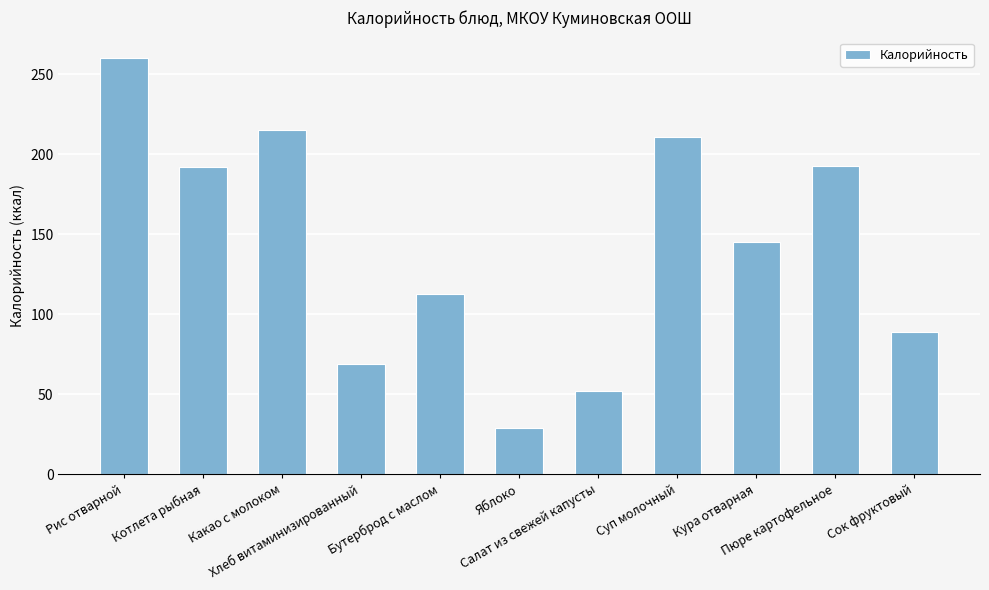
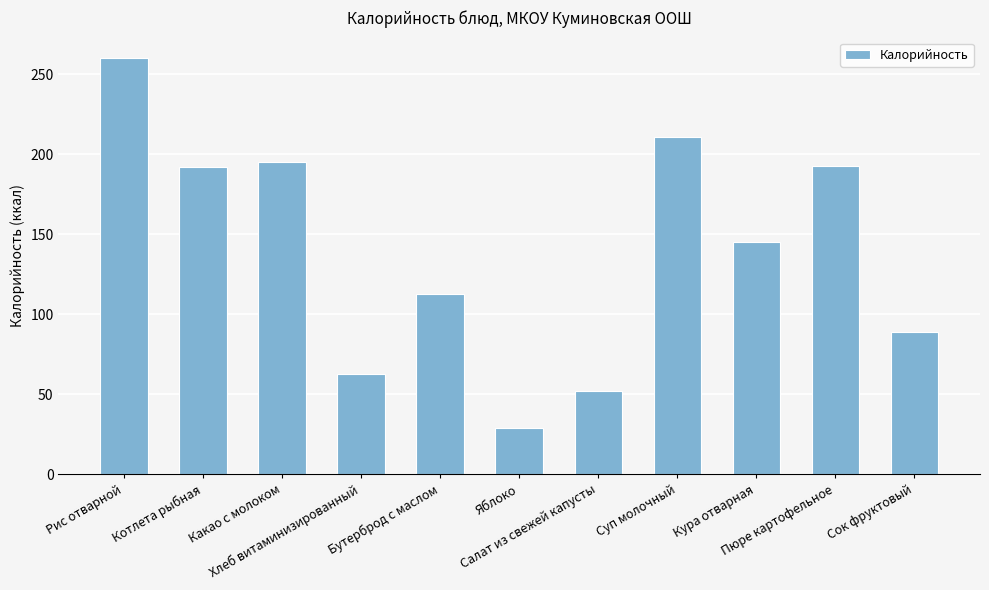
Какао с молоком: 215 -> 195
Хлеб витаминизированный: 69 -> 63
